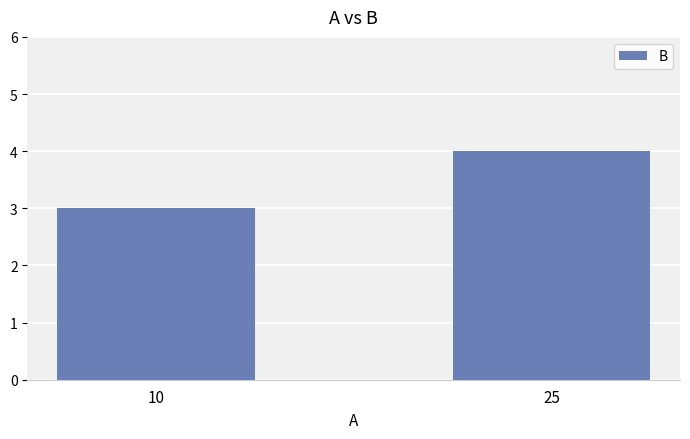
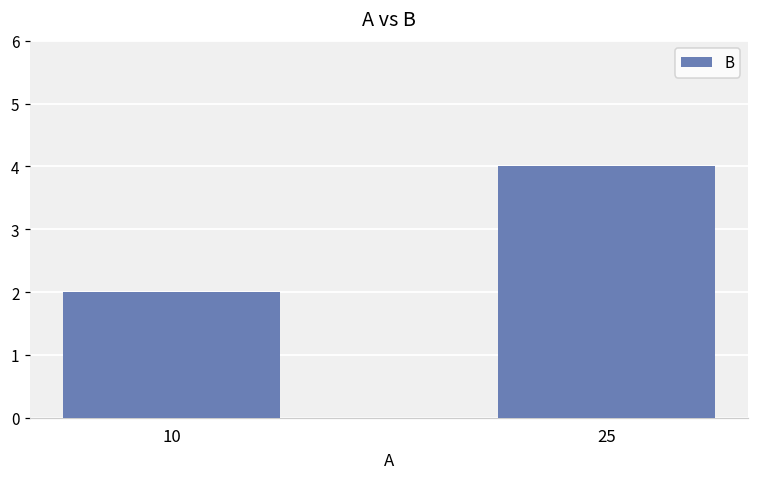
10: 3 -> 2
